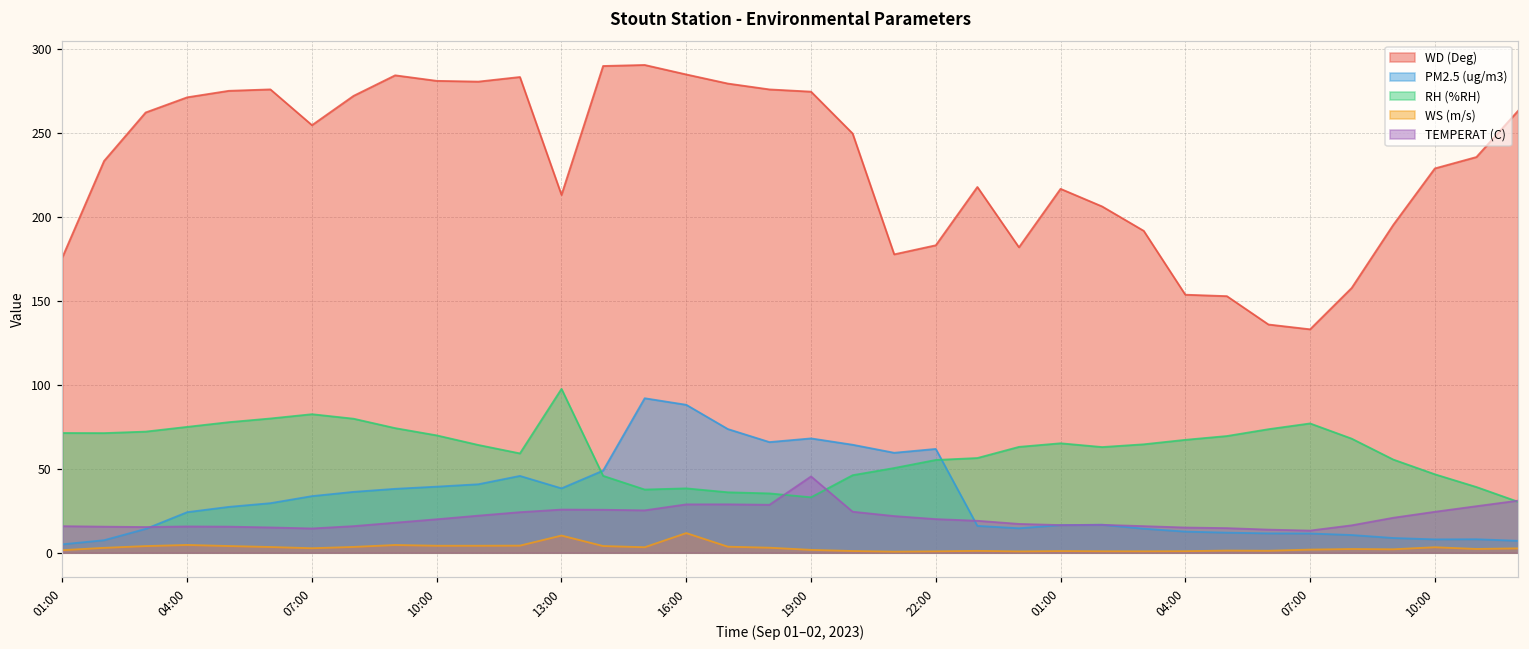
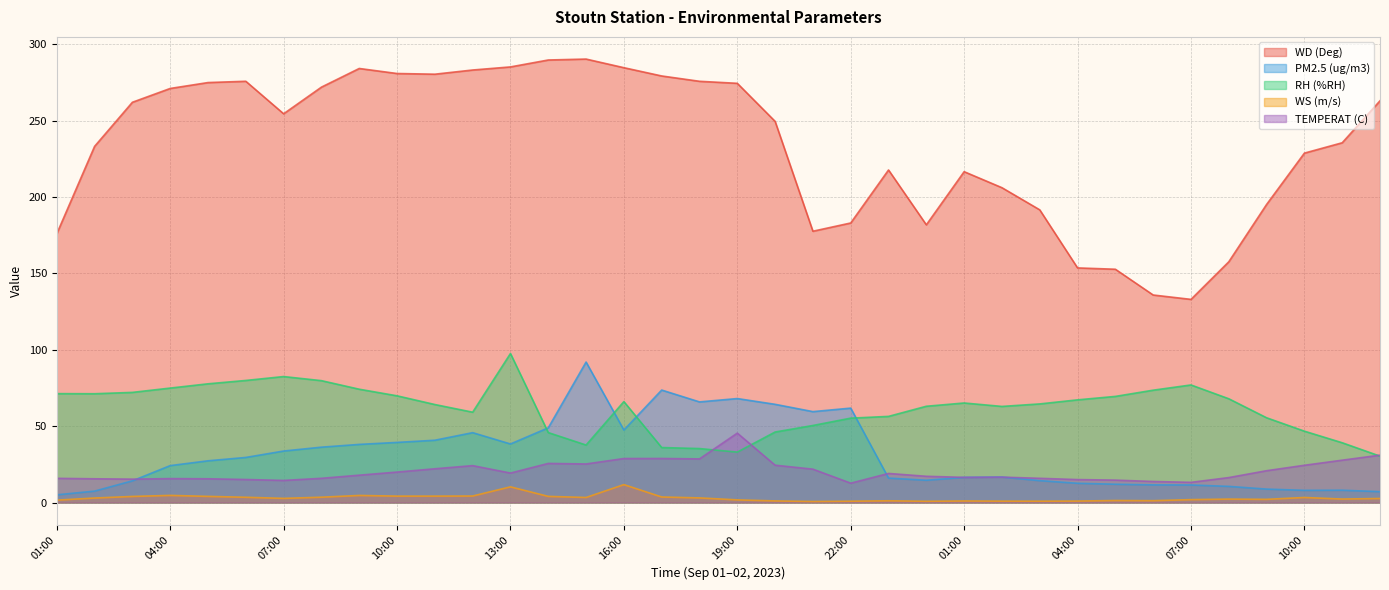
WD (Deg), 13:00: 213 -> 285
TEMPERAT (C), 13:00: 26 -> 19
PM2.5 (ug/m3), 16:00: 88 -> 47
RH (%RH), 16:00: 38 -> 66
TEMPERAT (C), 22:00: 20 -> 13
